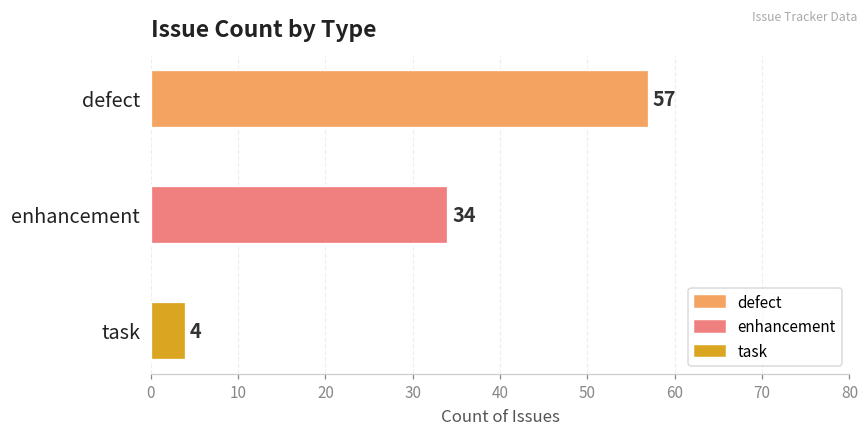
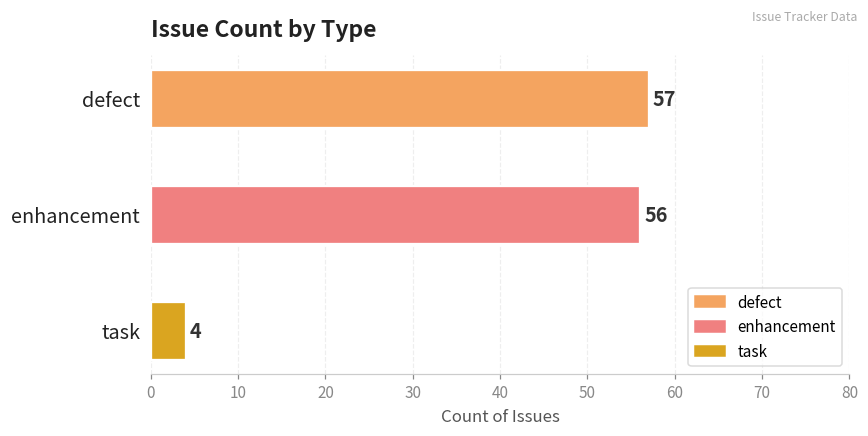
enhancement: 34 -> 56
